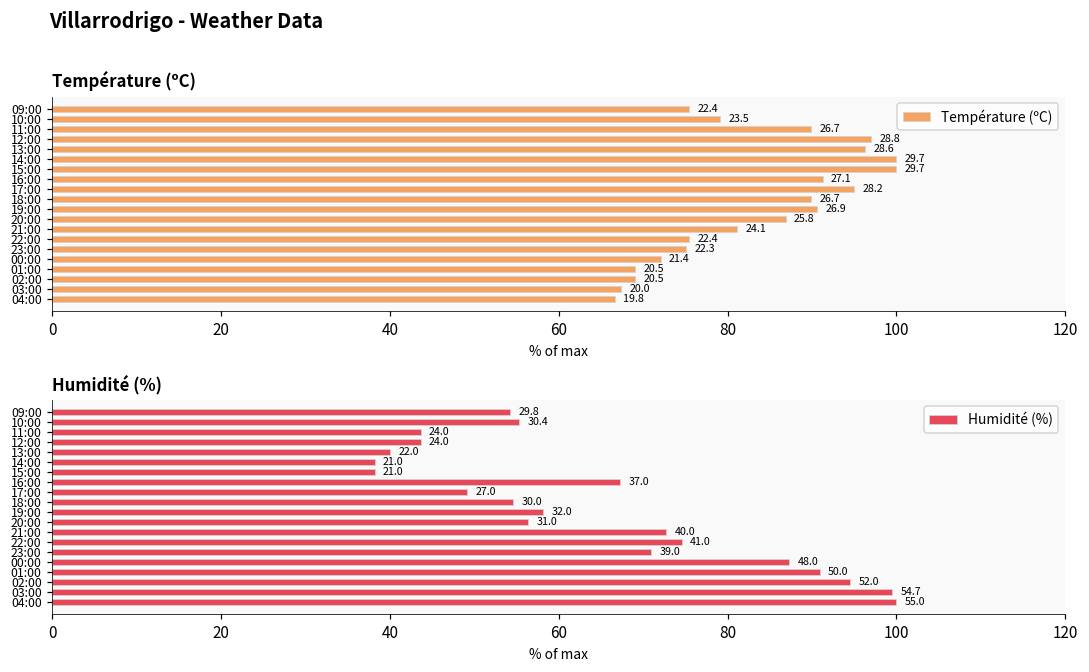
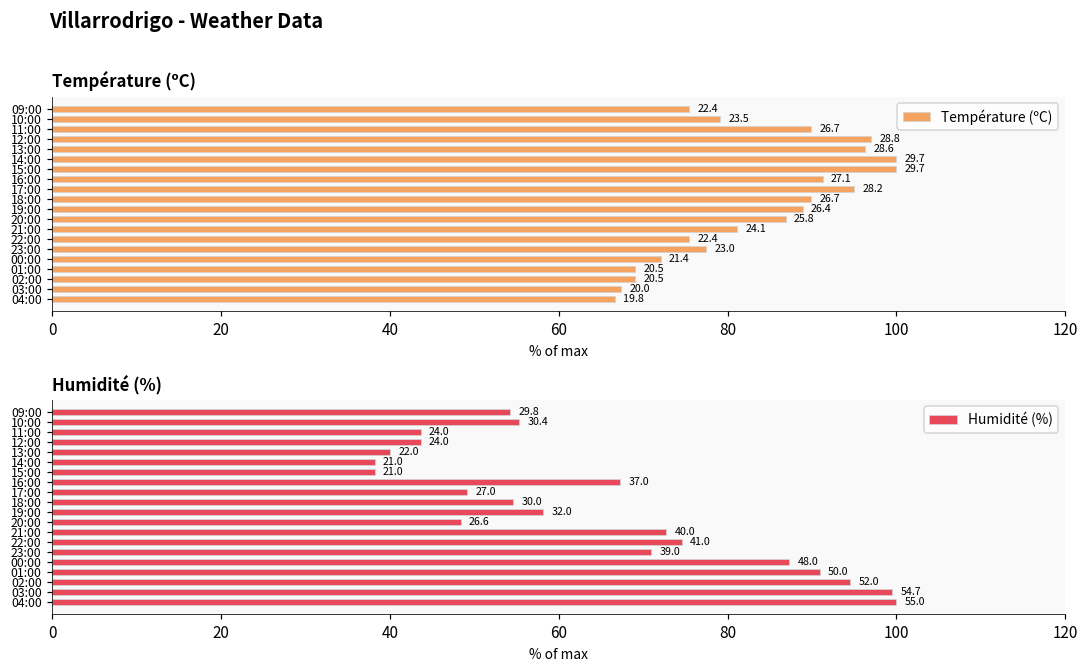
Température (ºC), 19:00: 26.9 -> 26.4
Température (ºC), 23:00: 22.3 -> 23.0
Humidité (%), 20:00: 31.0 -> 26.6
